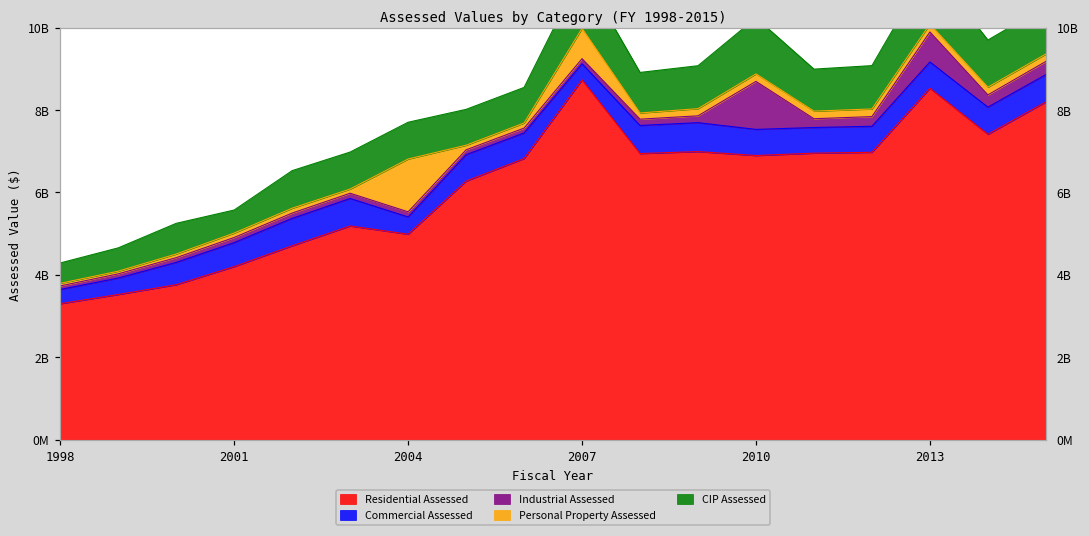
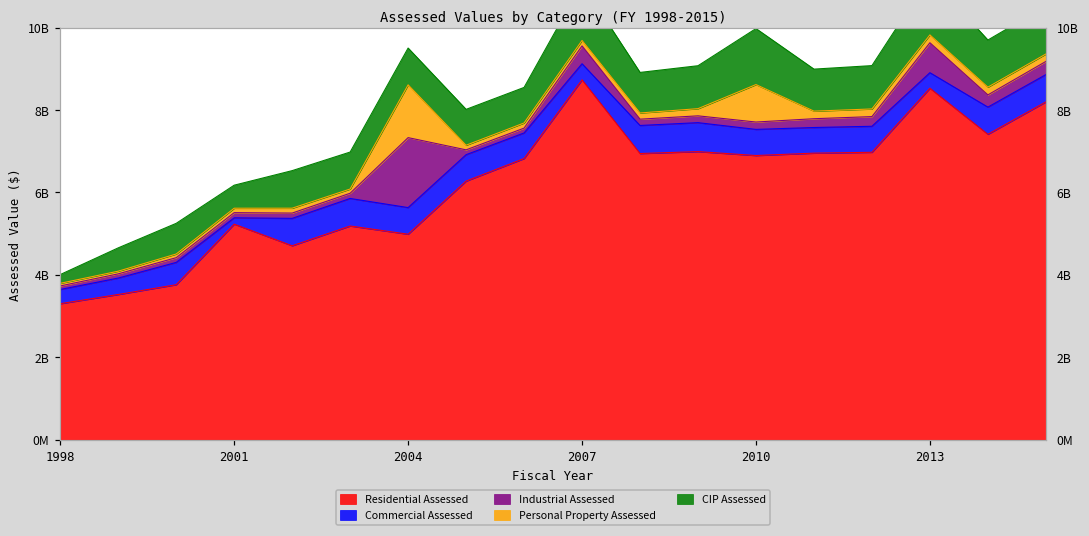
CIP Assessed, 1998: 500000000 -> 200000000
Residential Assessed, 2001: 4200000000 -> 5200000000
Commercial Assessed, 2001: 600000000 -> 200000000
Commercial Assessed, 2004: 400000000 -> 600000000
Industrial Assessed, 2004: 100000000 -> 1700000000
Industrial Assessed, 2007: 100000000 -> 400000000
Personal Property Assessed, 2007: 700000000 -> 100000000
Industrial Assessed, 2010: 1200000000 -> 200000000
Personal Property Assessed, 2010: 200000000 -> 900000000
Commercial Assessed, 2013: 600000000 -> 400000000
